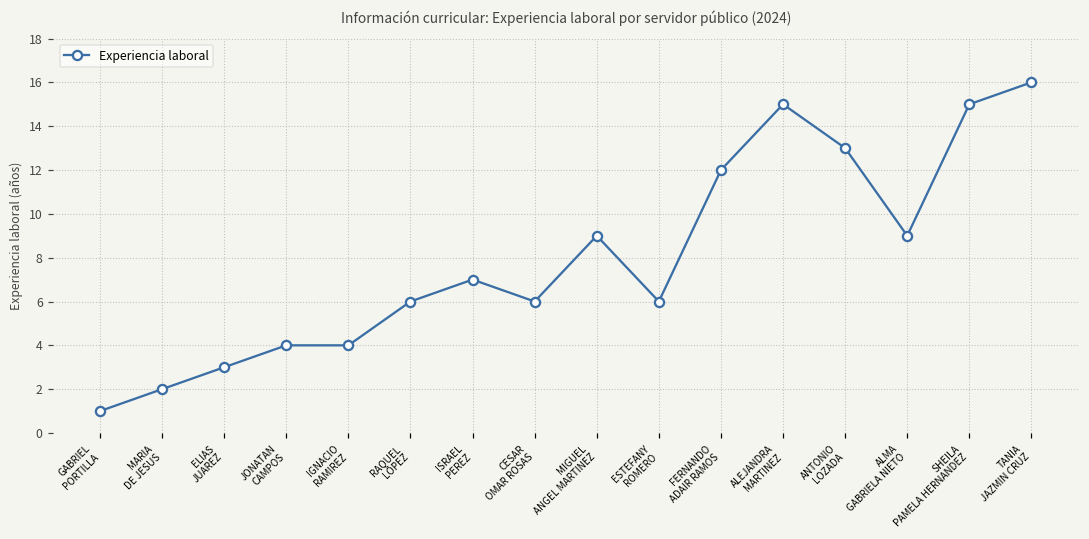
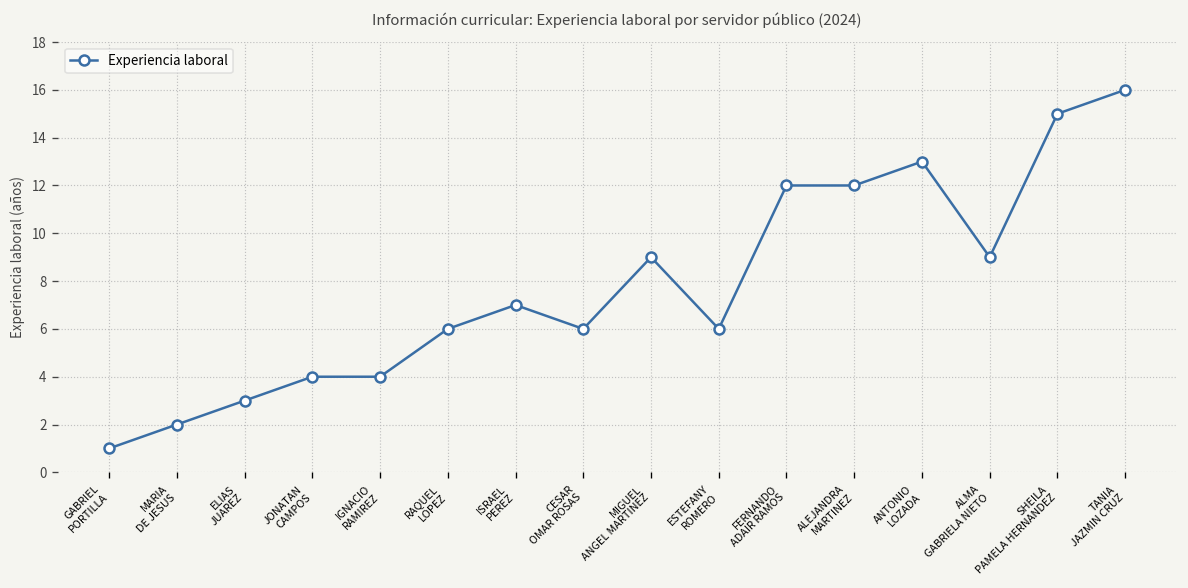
ALEJANDRA MARTINEZ: 15 -> 12
